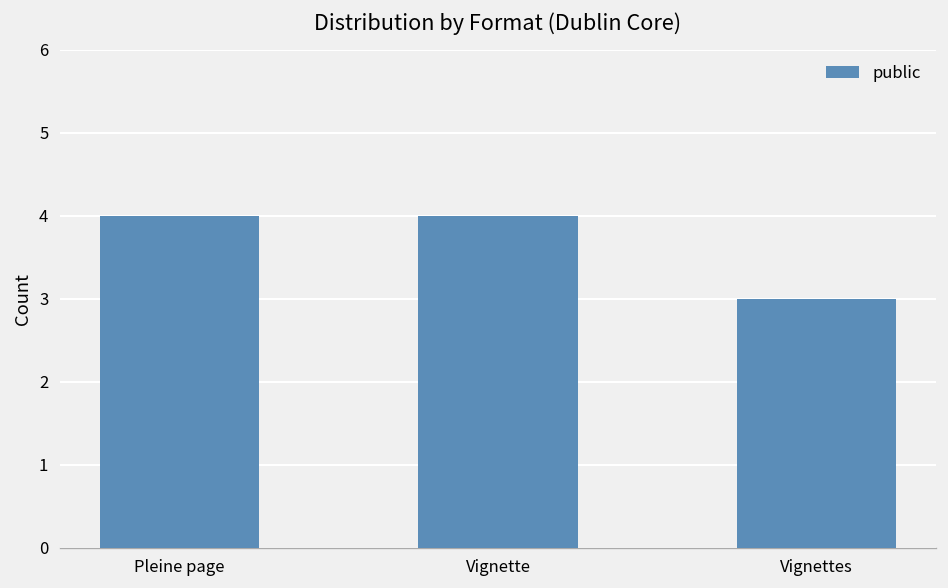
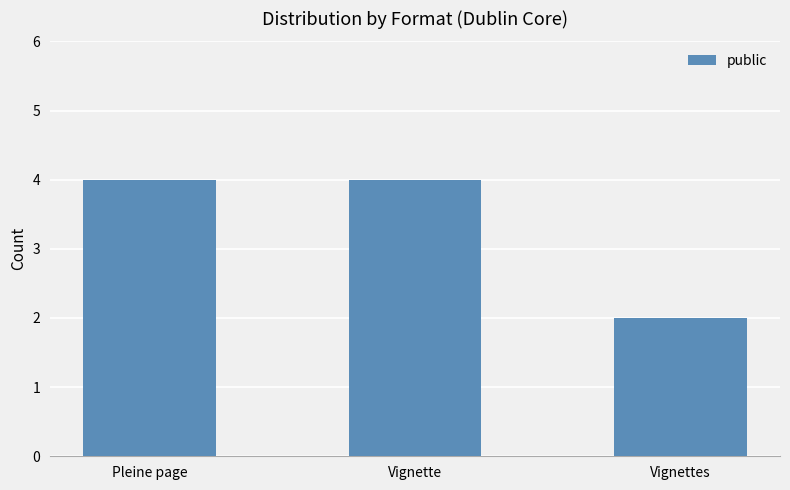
Vignettes: 3 -> 2
